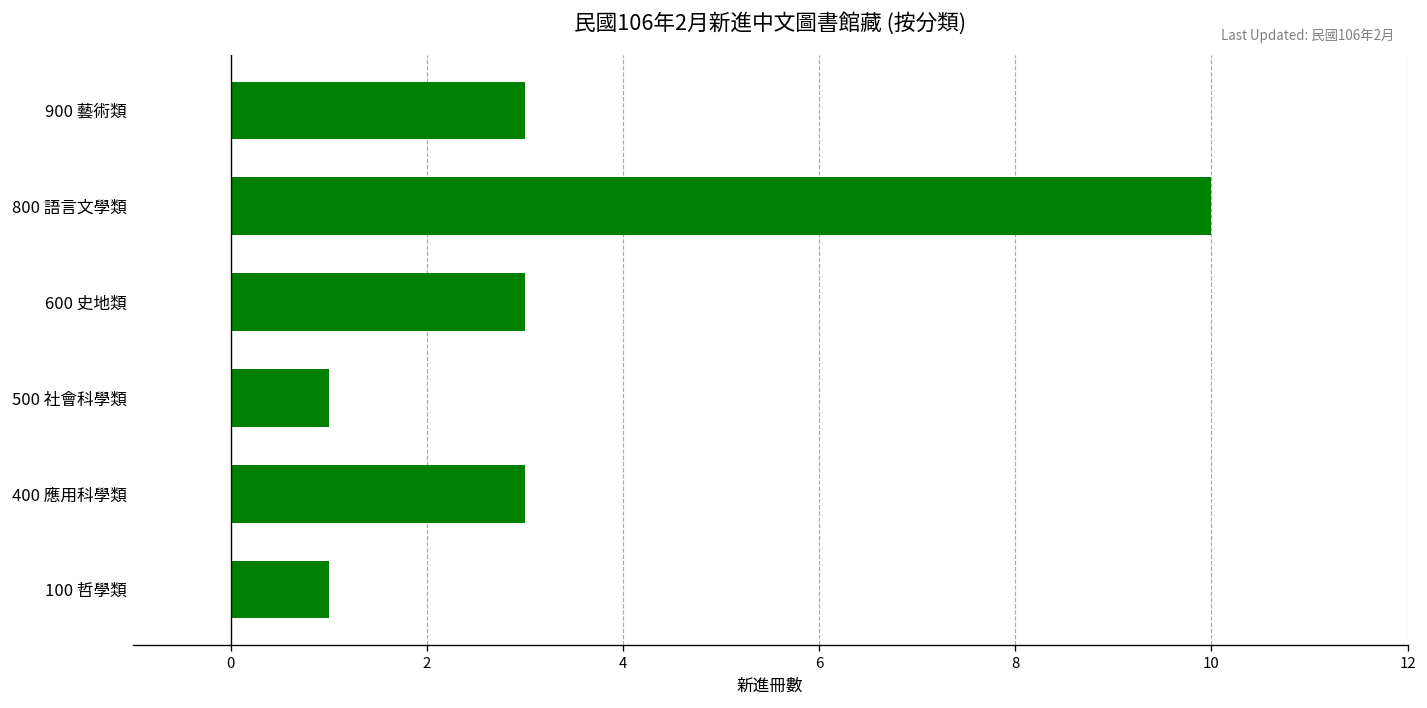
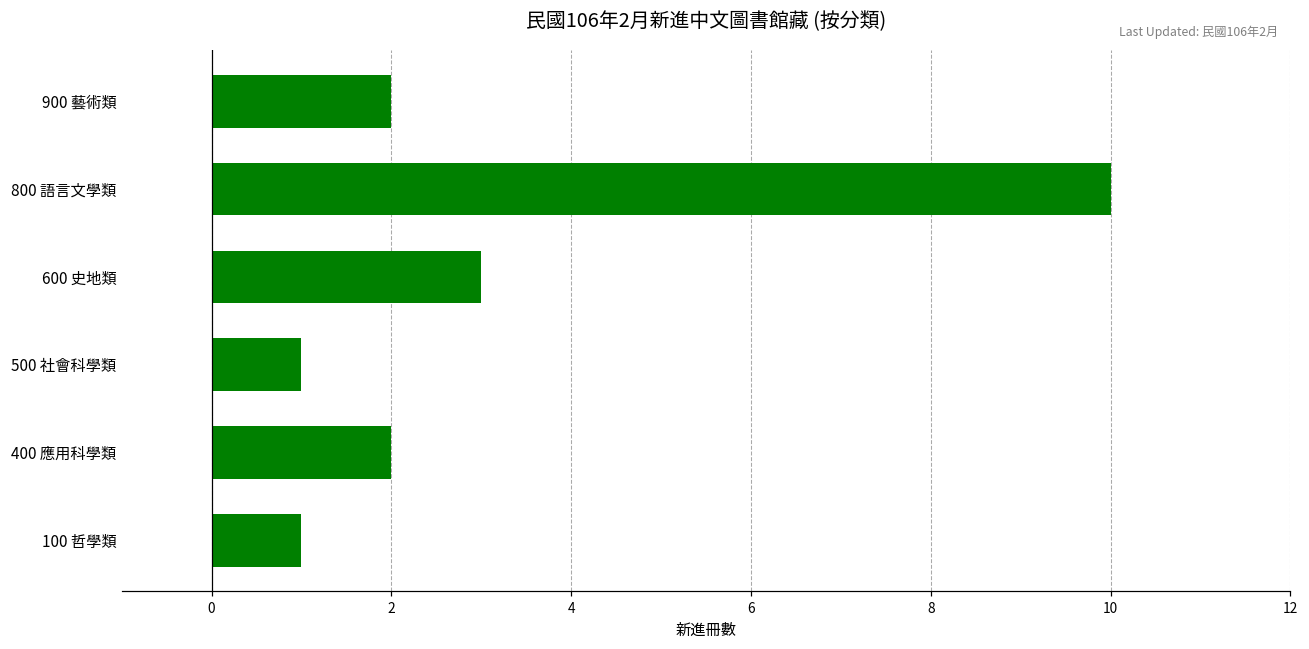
900 藝術類: 3 -> 2
400 應用科學類: 3 -> 2
